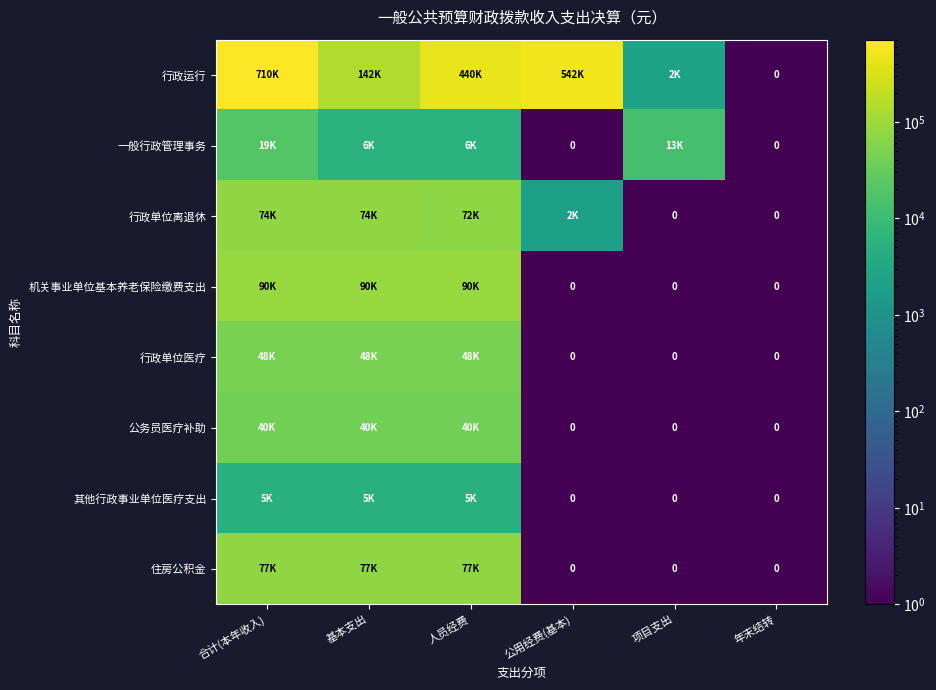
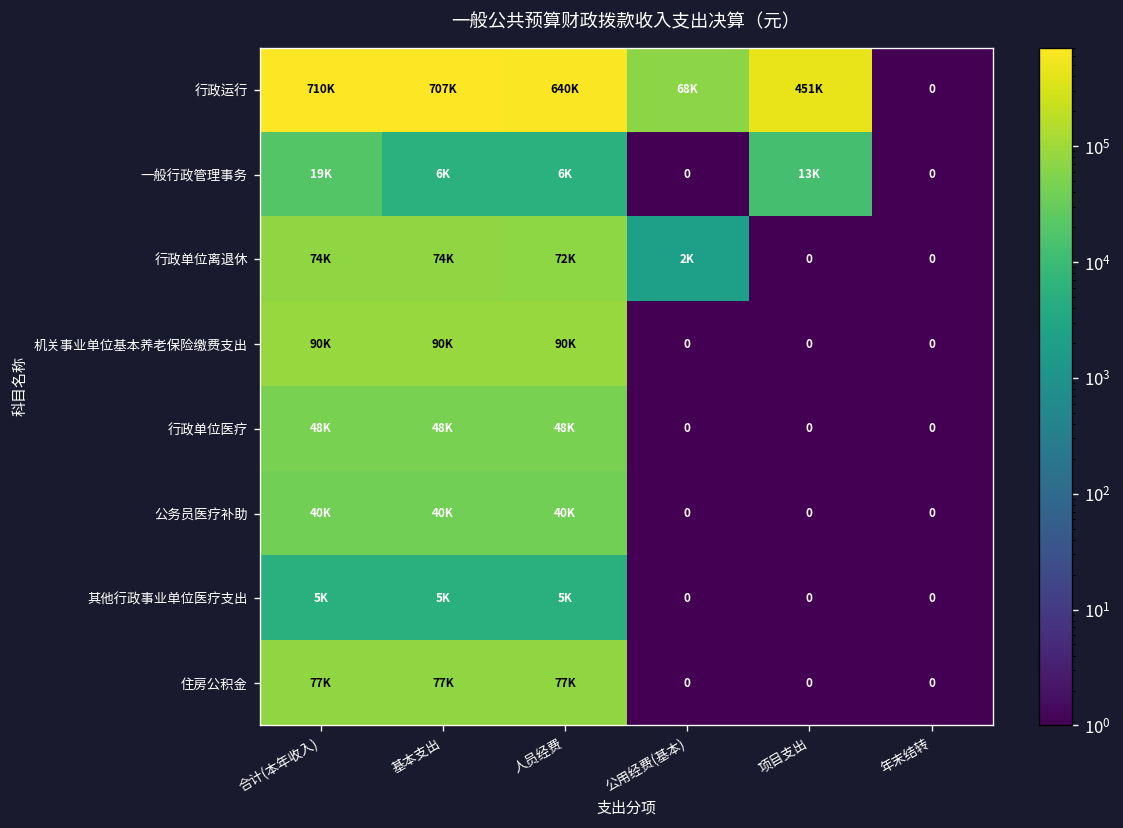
行政运行, 基本支出: 142K -> 707K
行政运行, 人员经费: 440K -> 640K
行政运行, 公用经费(基本): 542K -> 68K
行政运行, 项目支出: 2K -> 451K
